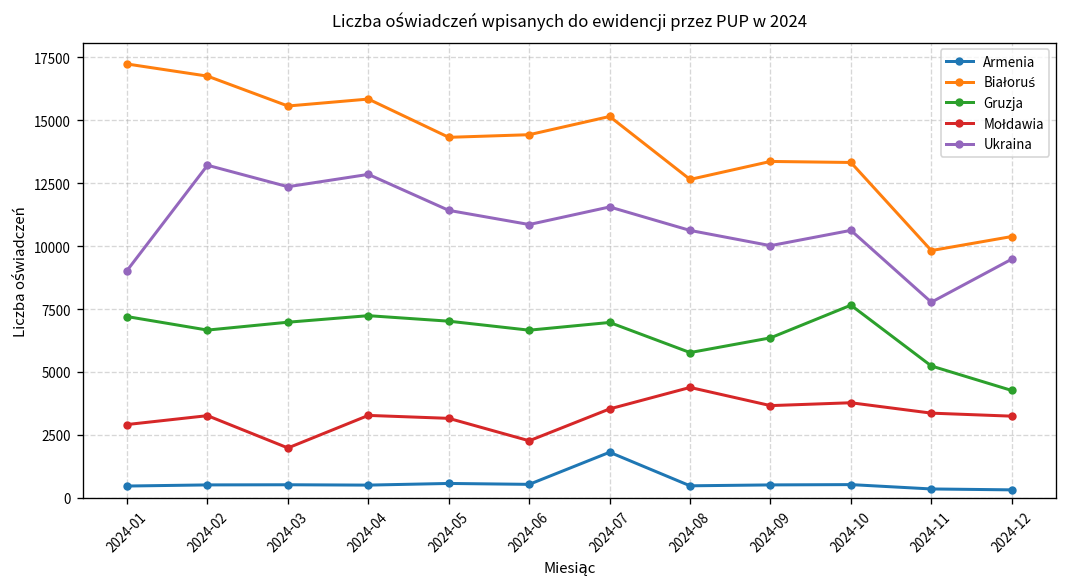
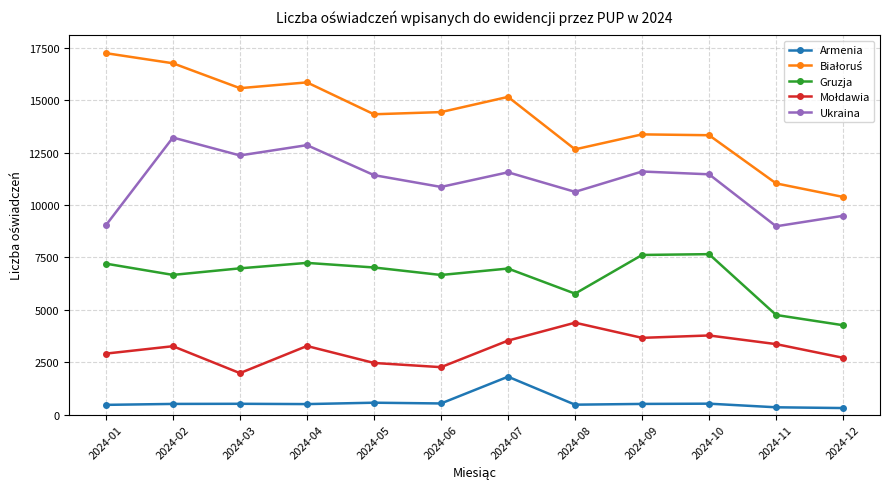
Mołdawia, 2024-05: 3200 -> 2500
Gruzja, 2024-09: 6400 -> 7600
Ukraina, 2024-09: 10000 -> 11600
Ukraina, 2024-10: 10600 -> 11500
Białoruś, 2024-11: 9800 -> 11000
Gruzja, 2024-11: 5200 -> 4800
Ukraina, 2024-11: 7800 -> 9000
Mołdawia, 2024-12: 3200 -> 2700
